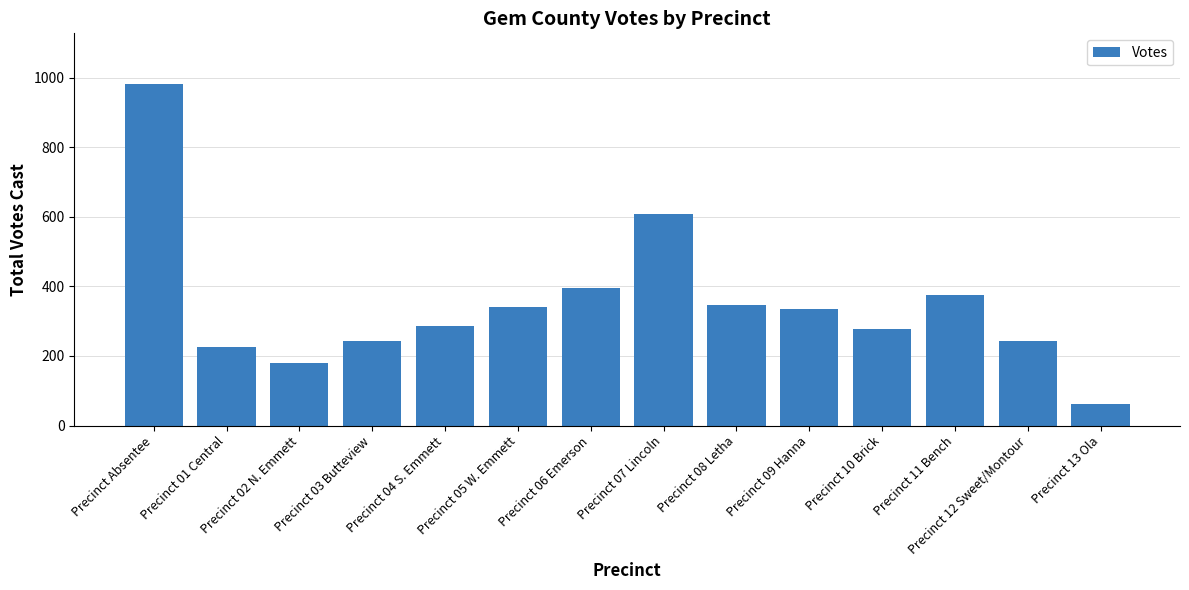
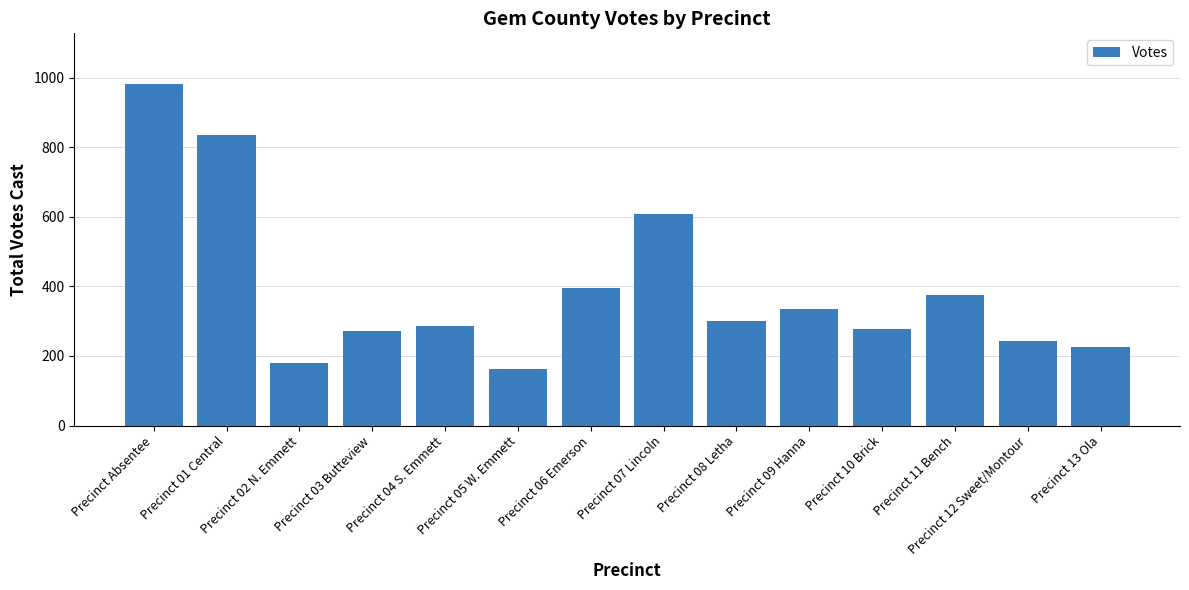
Precinct 01 Central: 230 -> 840
Precinct 03 Butteview: 240 -> 270
Precinct 05 W. Emmett: 340 -> 160
Precinct 08 Letha: 350 -> 300
Precinct 13 Ola: 60 -> 230
